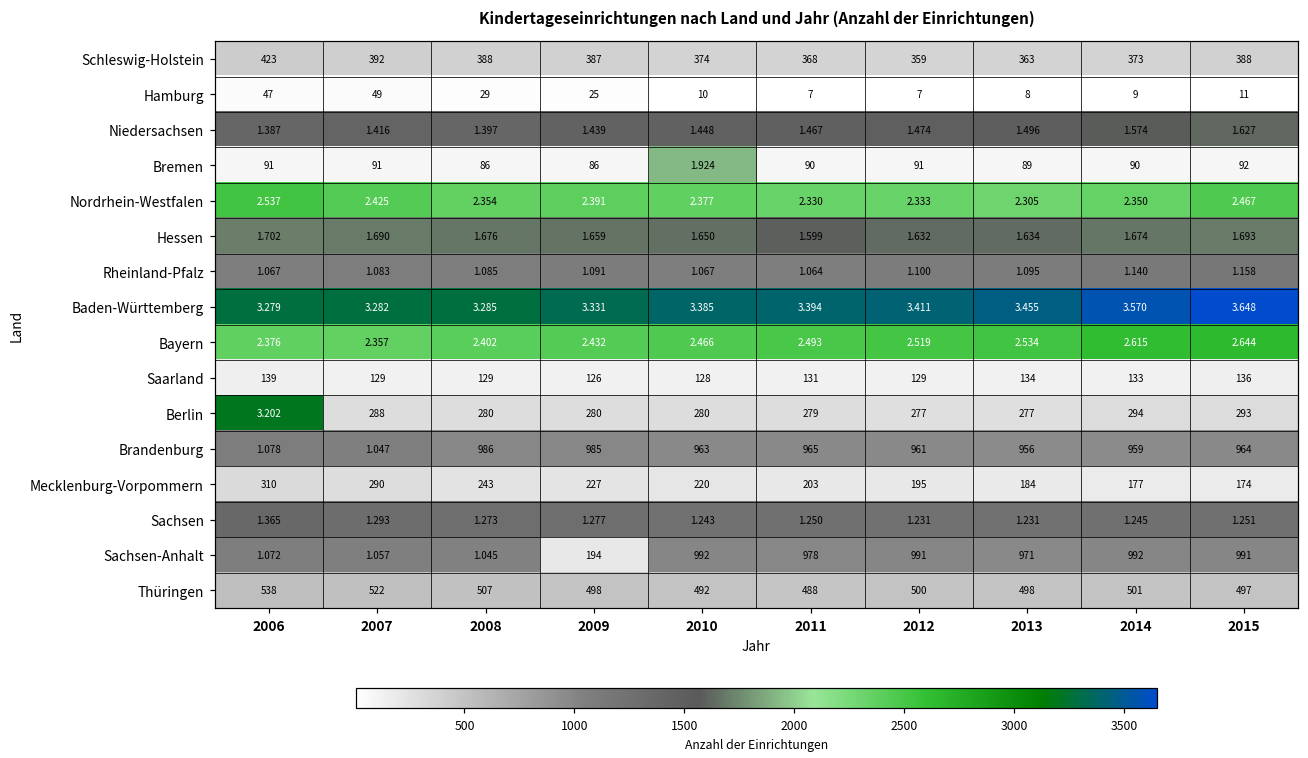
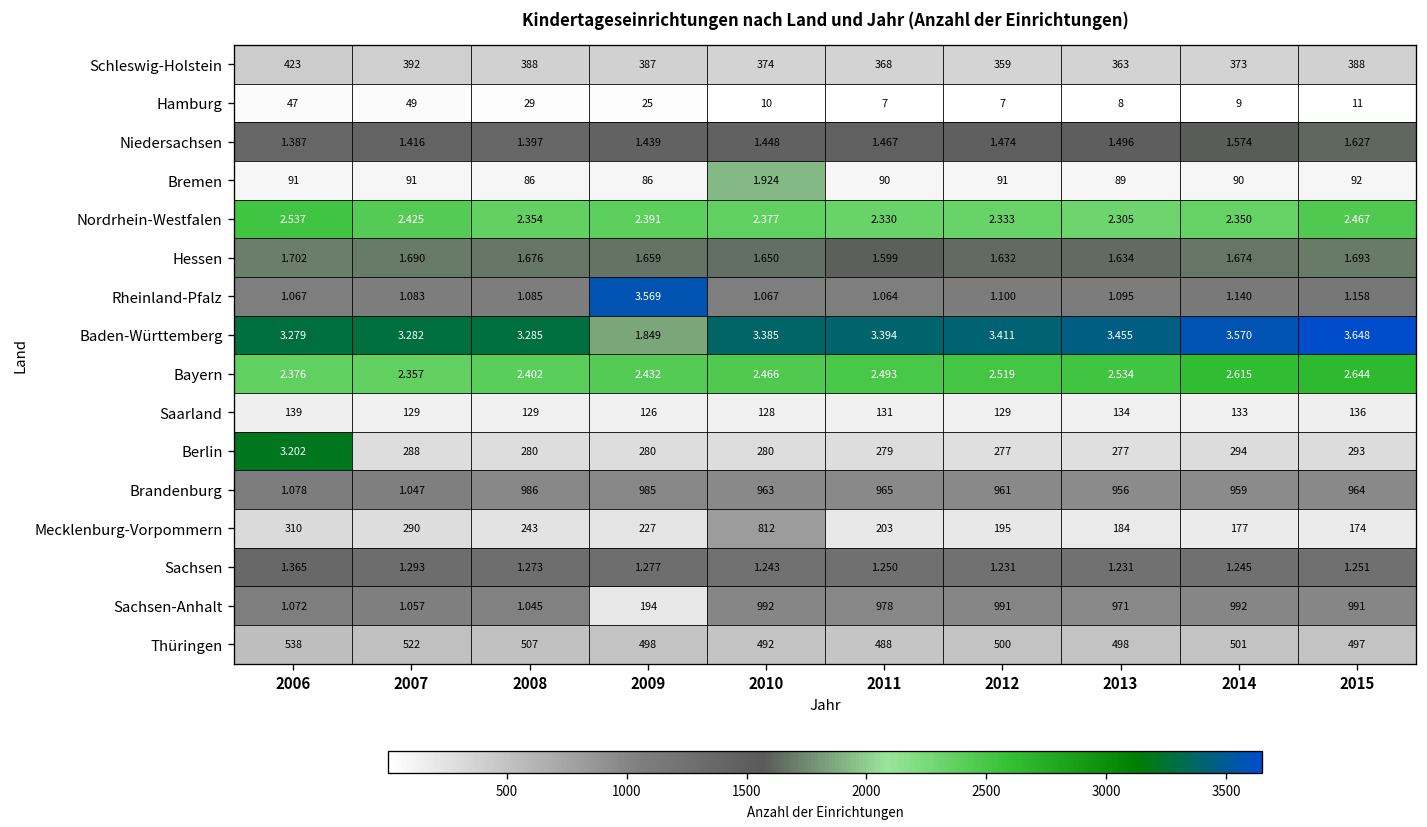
Rheinland-Pfalz, 2009: 1.091 -> 3.569
Baden-Württemberg, 2009: 3.331 -> 1.849
Mecklenburg-Vorpommern, 2010: 220 -> 812
